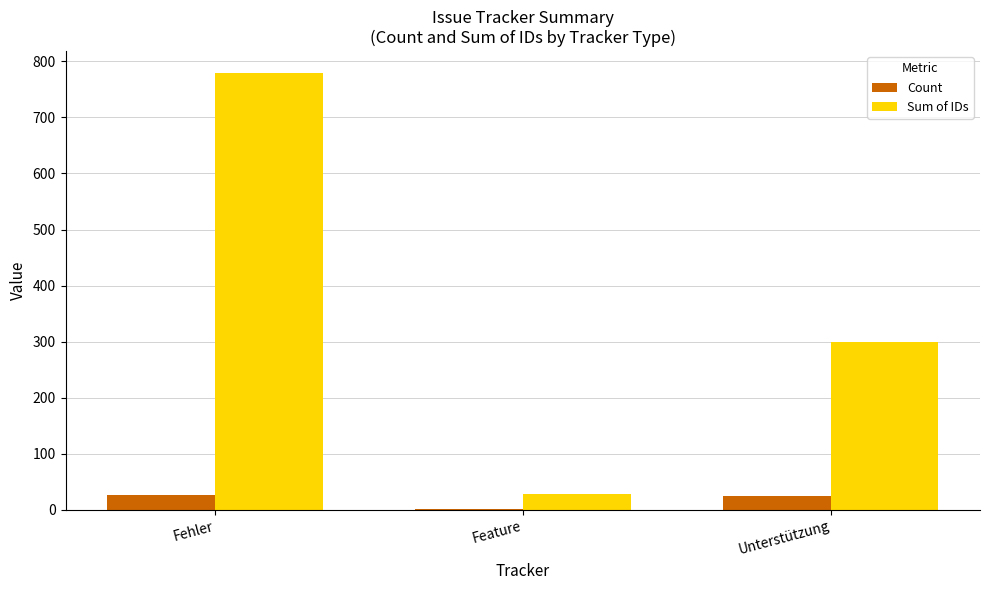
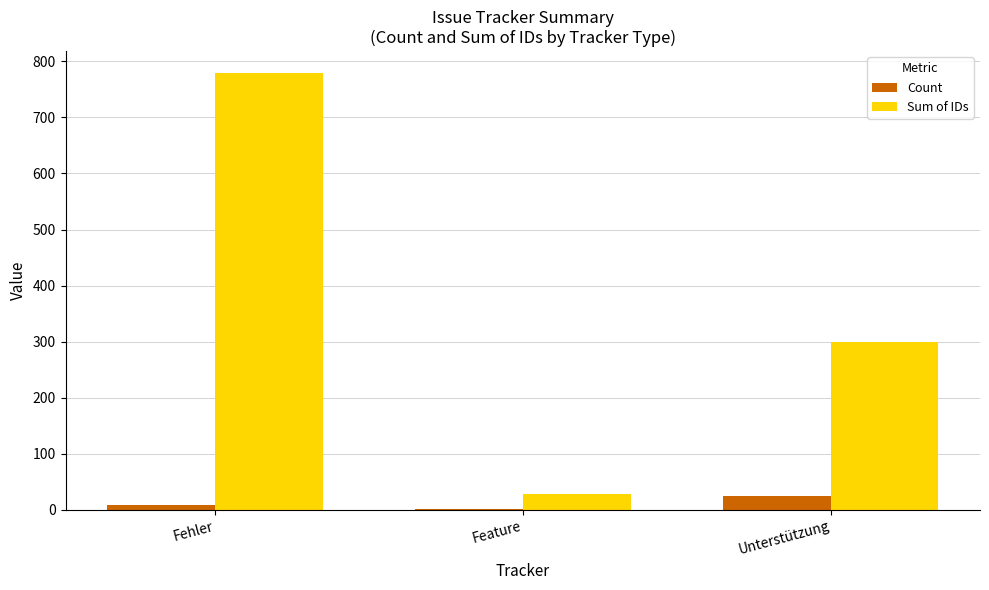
Count, Fehler: 30 -> 10
